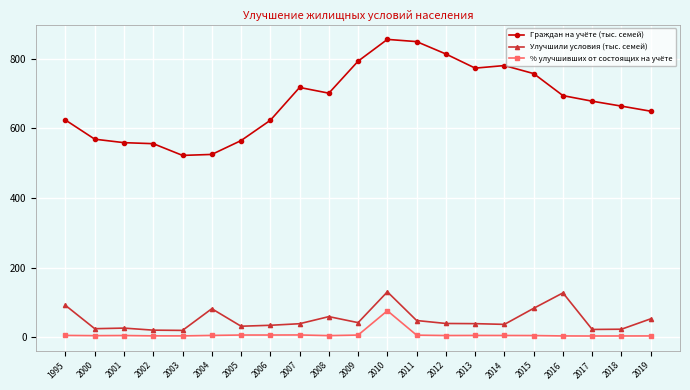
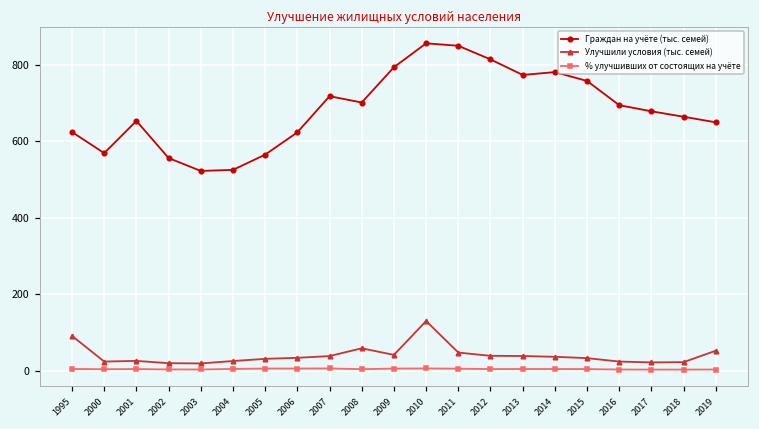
Граждан на учёте (тыс. семей), 2001: 560 -> 650
Улучшили условия (тыс. семей), 2004: 80 -> 30
% улучшивших от состоящих на учёте, 2010: 80 -> 10
Улучшили условия (тыс. семей), 2015: 80 -> 30
Улучшили условия (тыс. семей), 2016: 130 -> 20
